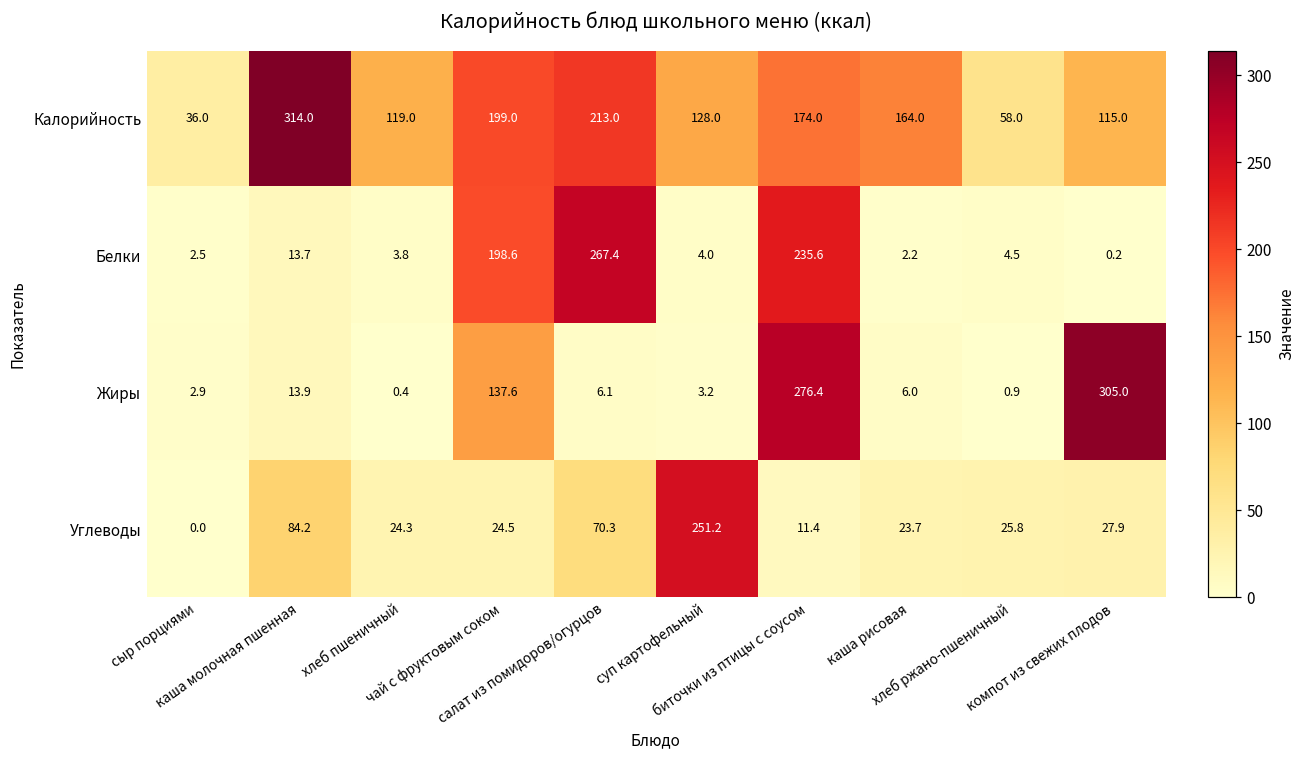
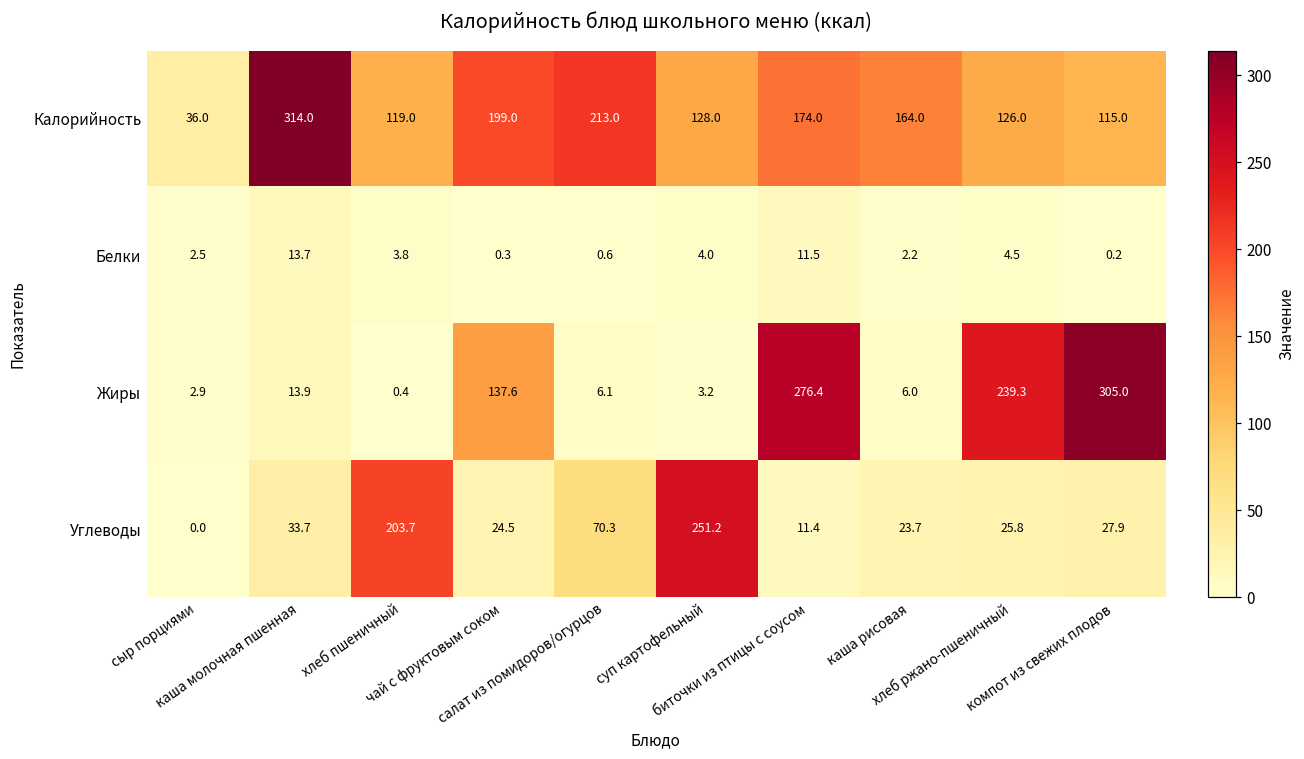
Калорийность, хлеб ржано-пшеничный: 58.0 -> 126.0
Белки, чай с фруктовым соком: 198.6 -> 0.3
Белки, салат из помидоров/огурцов: 267.4 -> 0.6
Белки, биточки из птицы с соусом: 235.6 -> 11.5
Жиры, хлеб ржано-пшеничный: 0.9 -> 239.3
Углеводы, каша молочная пшенная: 84.2 -> 33.7
Углеводы, хлеб пшеничный: 24.3 -> 203.7
